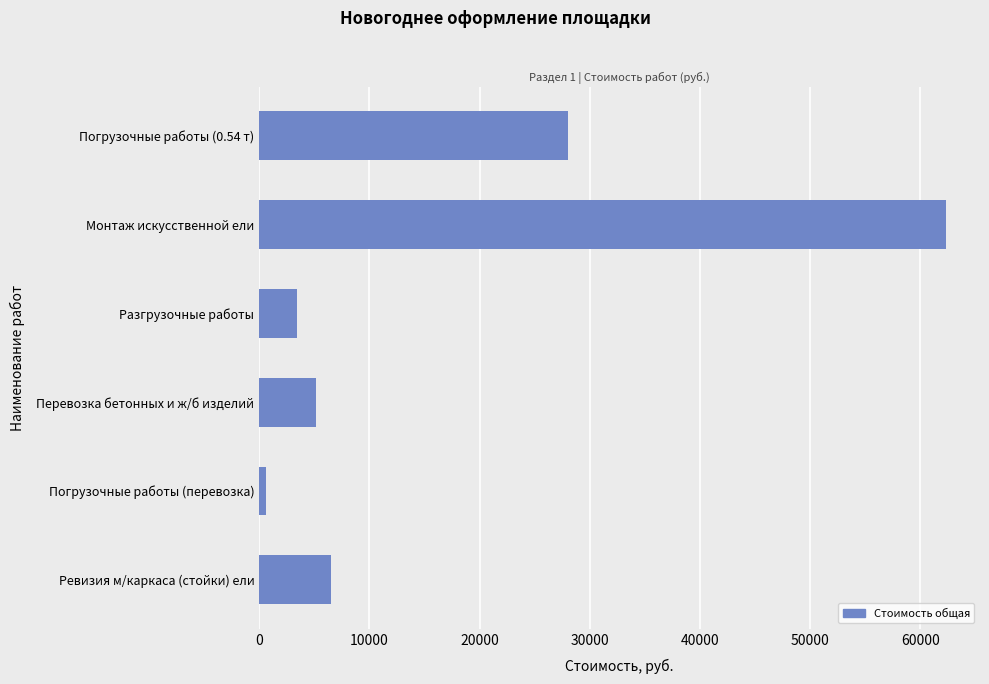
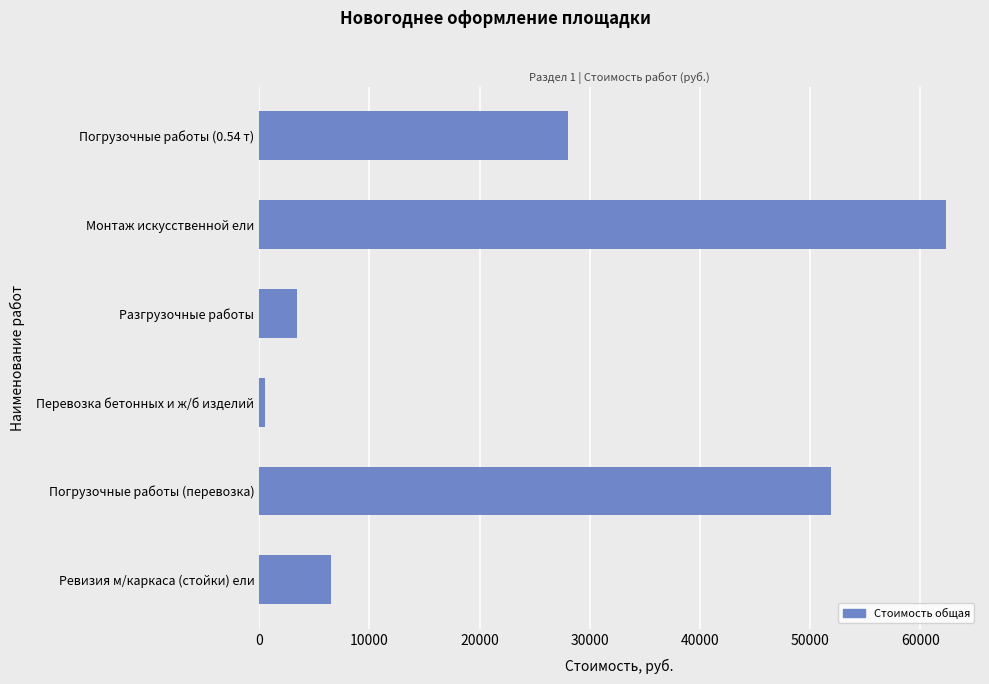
Перевозка бетонных и ж/б изделий: 5200 -> 600
Погрузочные работы (перевозка): 600 -> 51900
